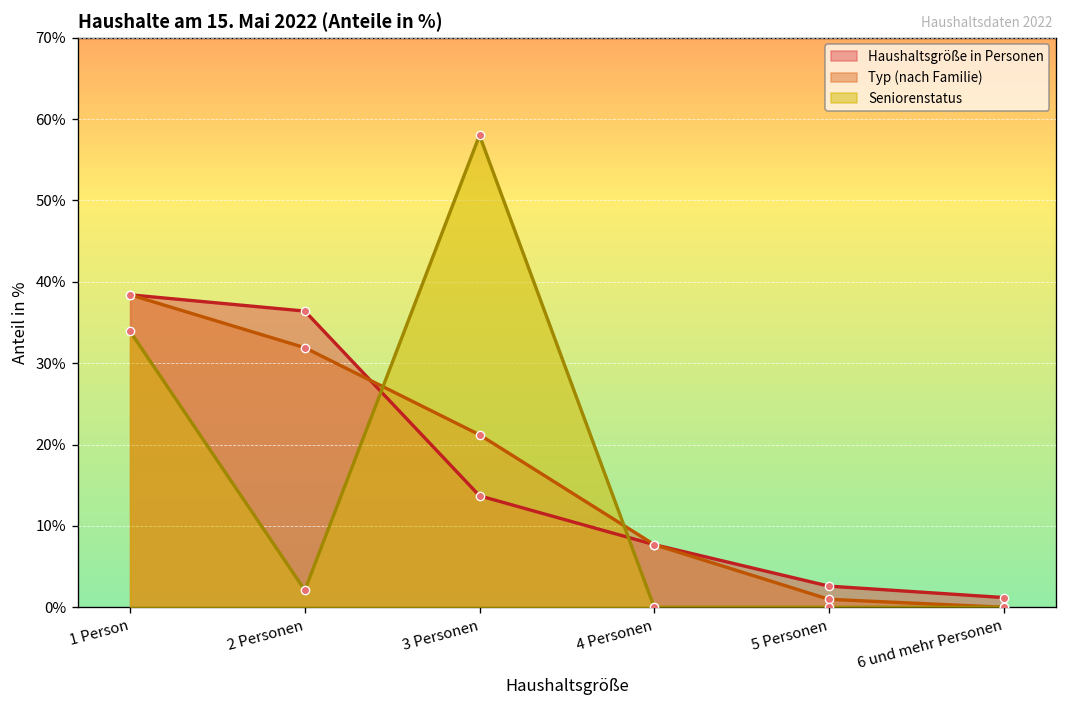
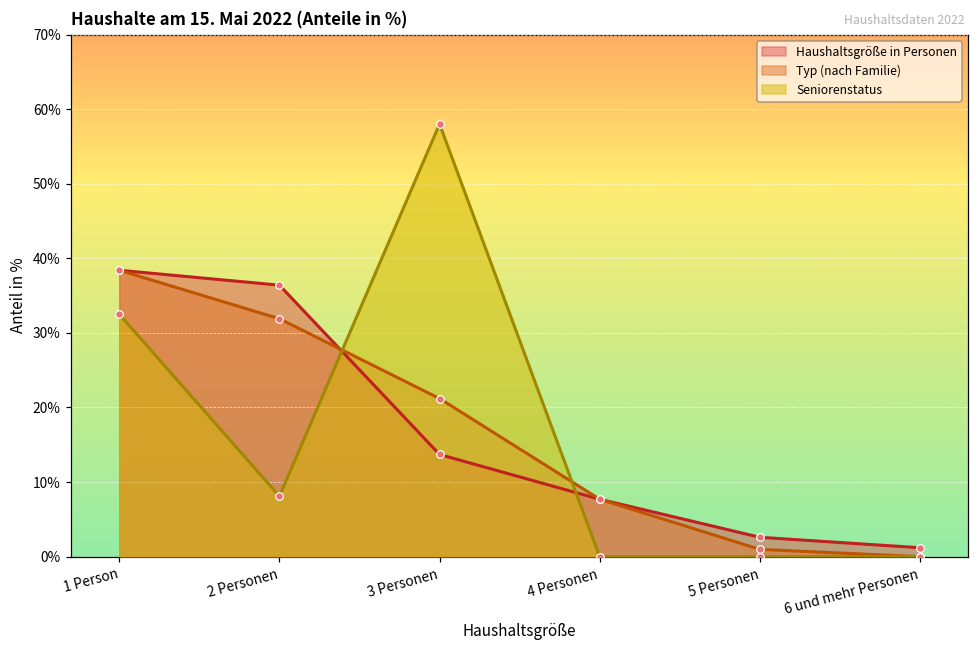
Seniorenstatus, 1 Person: 34% -> 33%
Seniorenstatus, 2 Personen: 2% -> 8%
